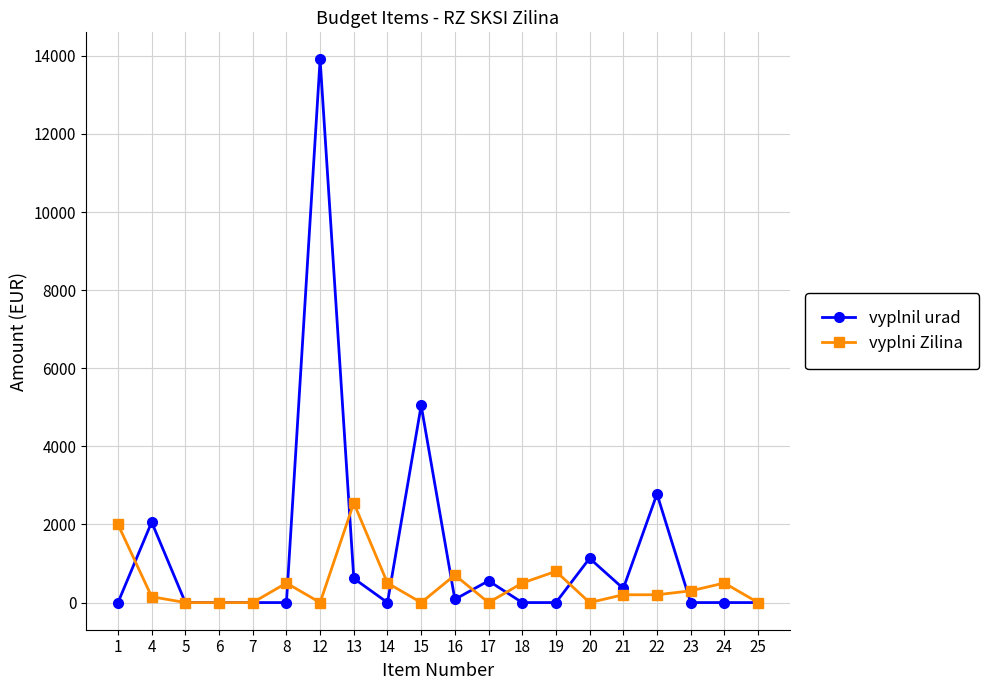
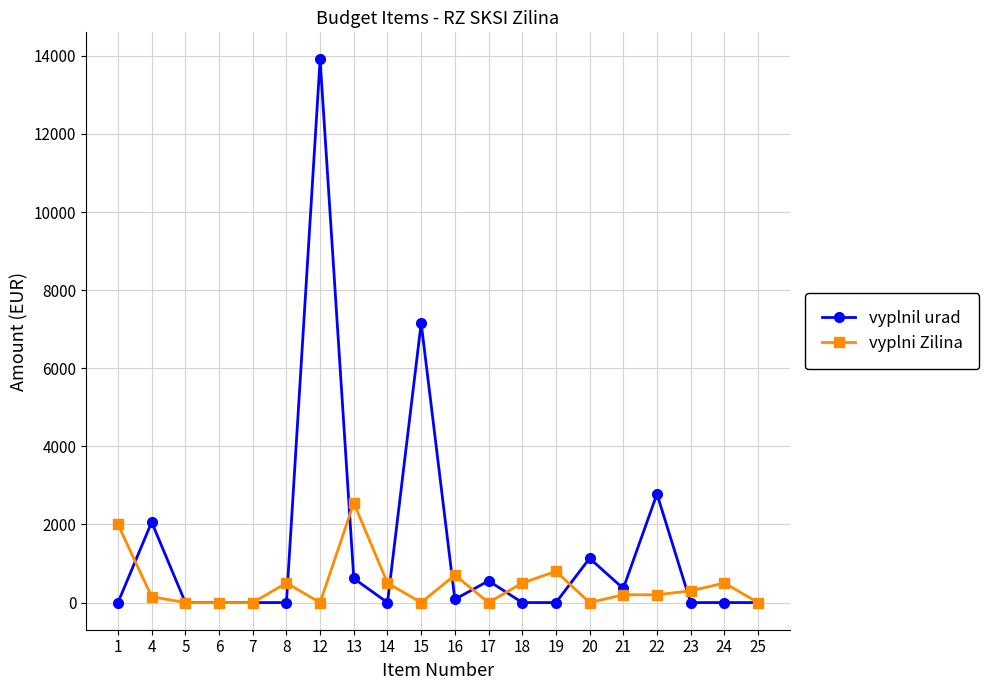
vyplnil urad, 15: 5000 -> 7200
